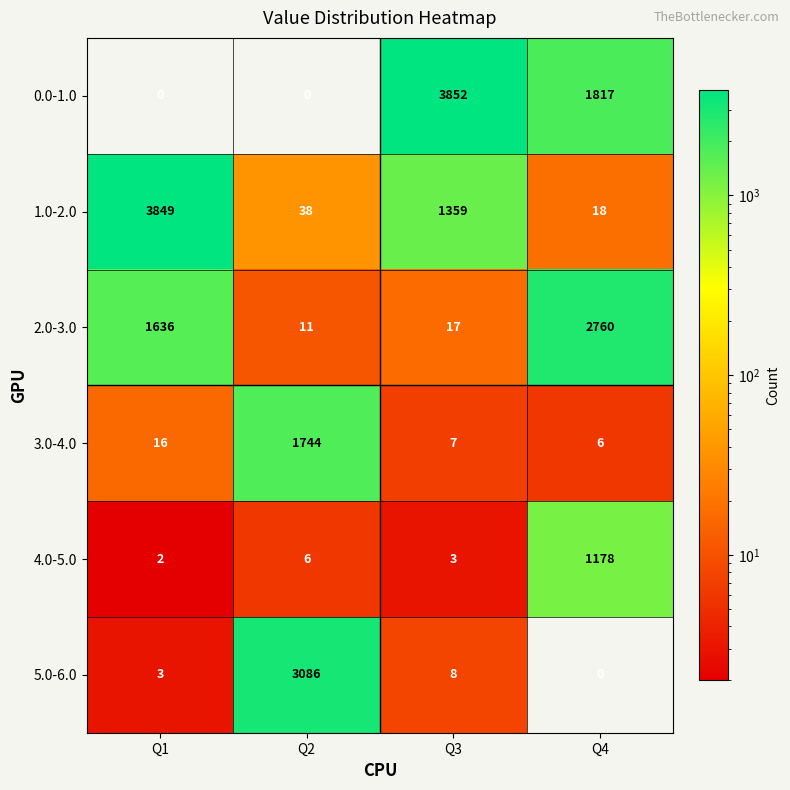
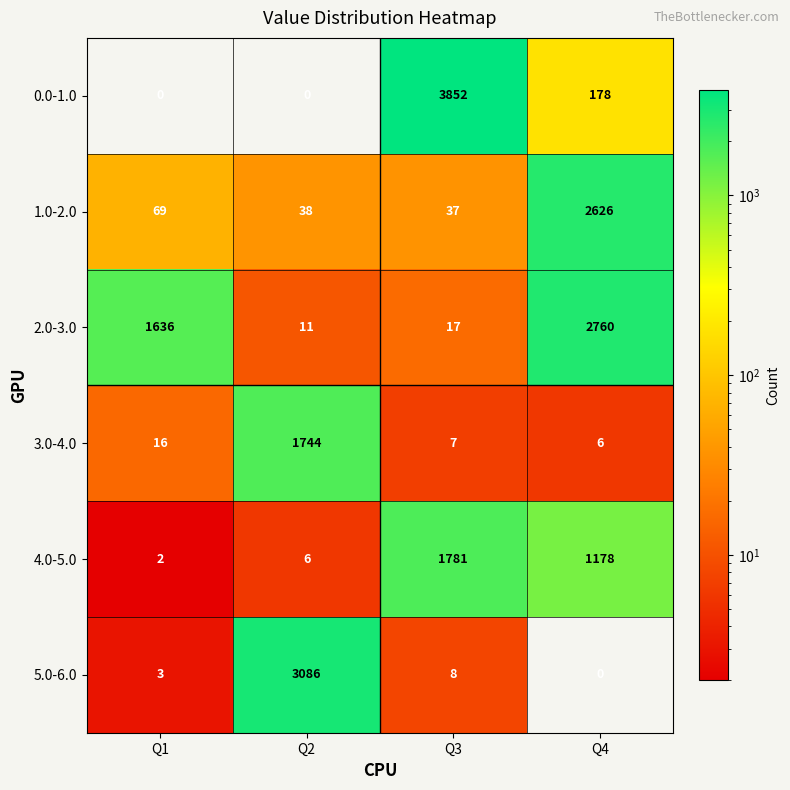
0.0-1.0, Q4: 1817 -> 178
1.0-2.0, Q1: 3849 -> 69
1.0-2.0, Q3: 1359 -> 37
1.0-2.0, Q4: 18 -> 2626
4.0-5.0, Q3: 3 -> 1781
